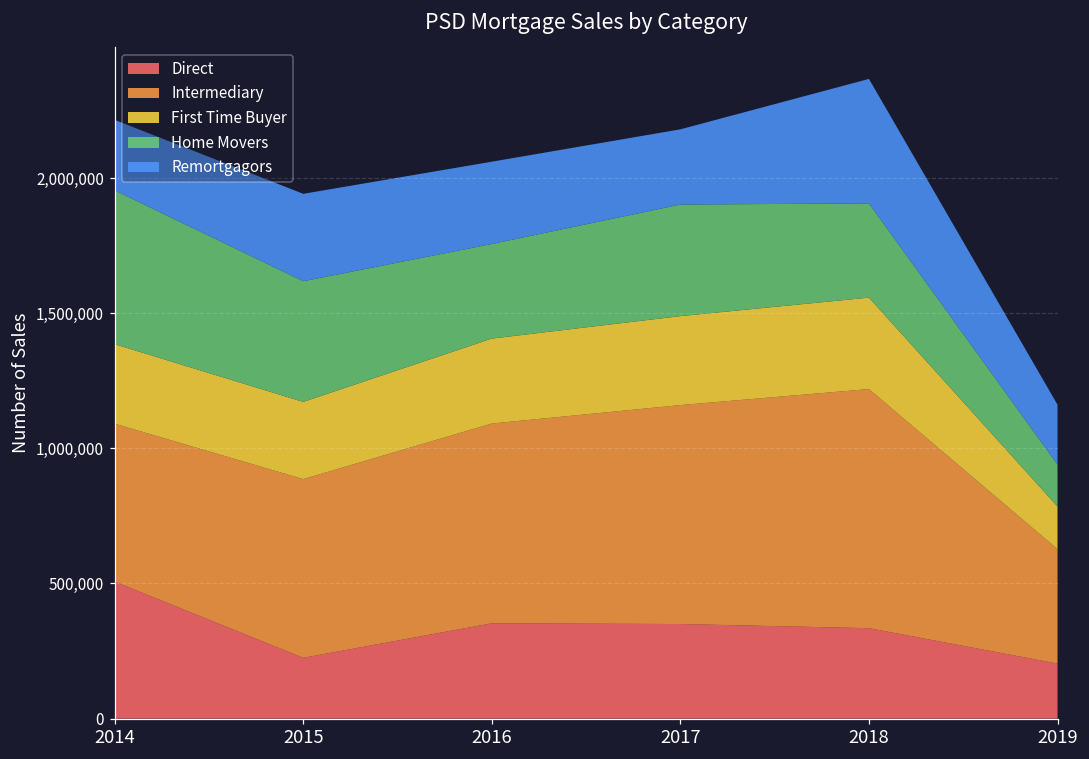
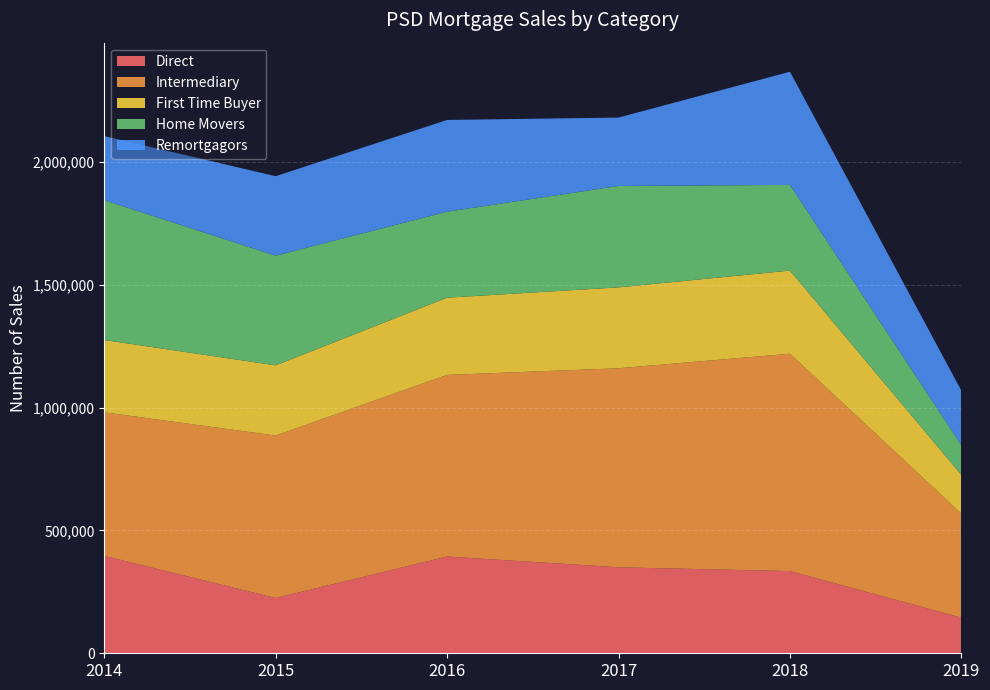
Direct, 2014: 510,000 -> 400,000
Direct, 2016: 350,000 -> 390,000
Remortgagors, 2016: 300,000 -> 370,000
Direct, 2019: 200,000 -> 140,000
Home Movers, 2019: 160,000 -> 120,000
